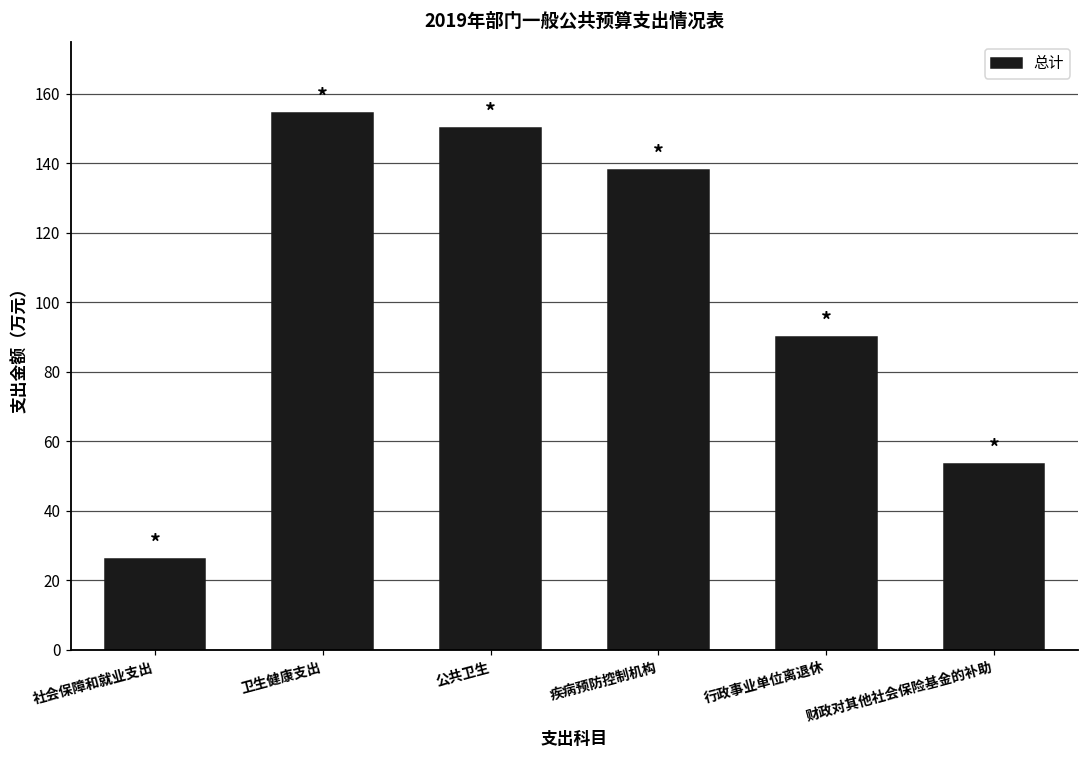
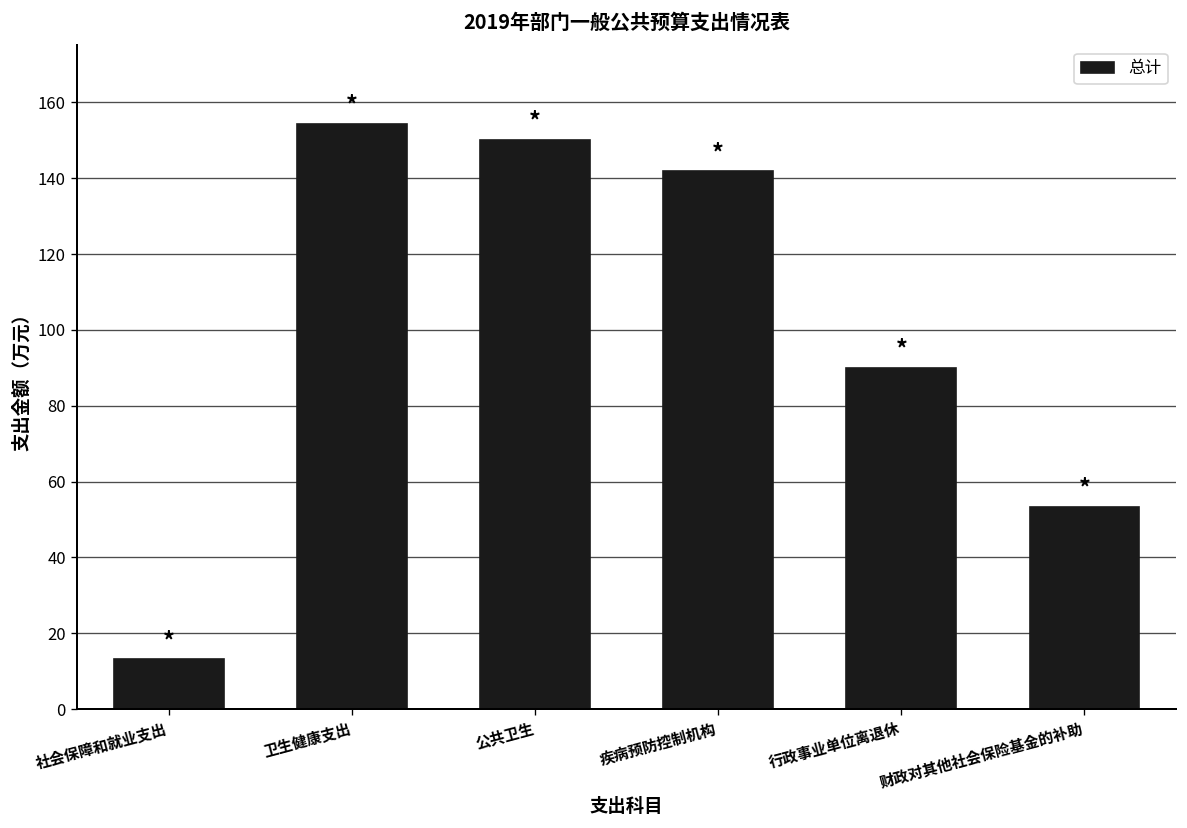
社会保障和就业支出: 26 -> 13
疾病预防控制机构: 138 -> 142
